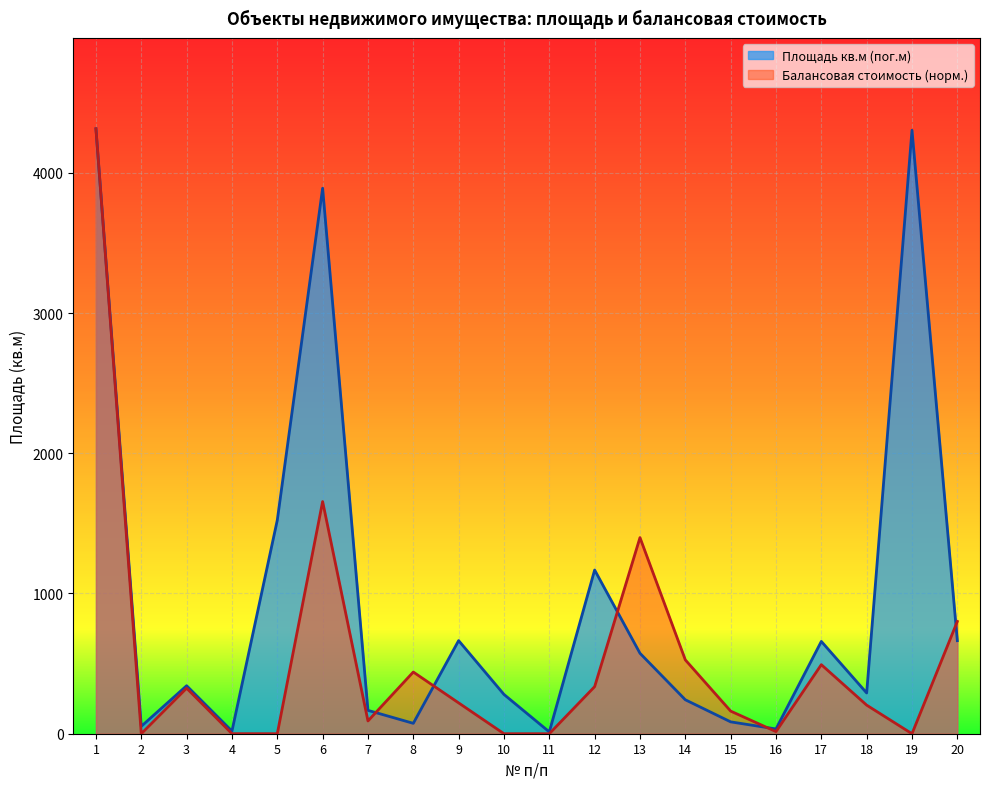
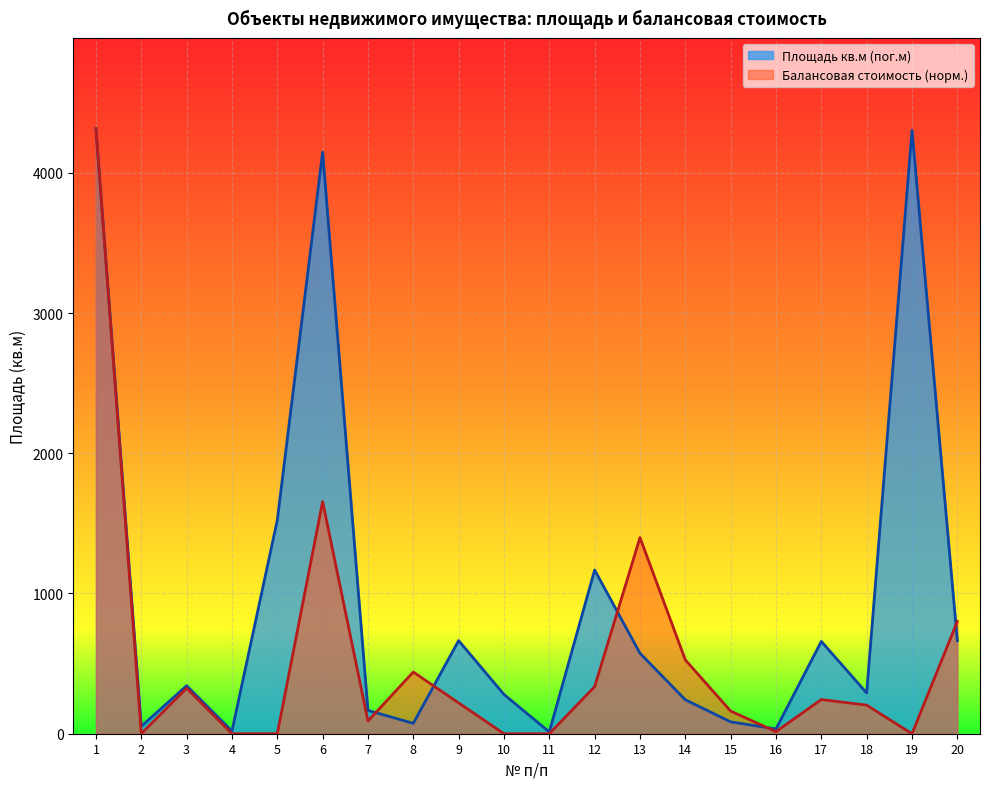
Площадь кв.м (пог.м), 6: 3890 -> 4150
Балансовая стоимость (норм.), 17: 490 -> 240
